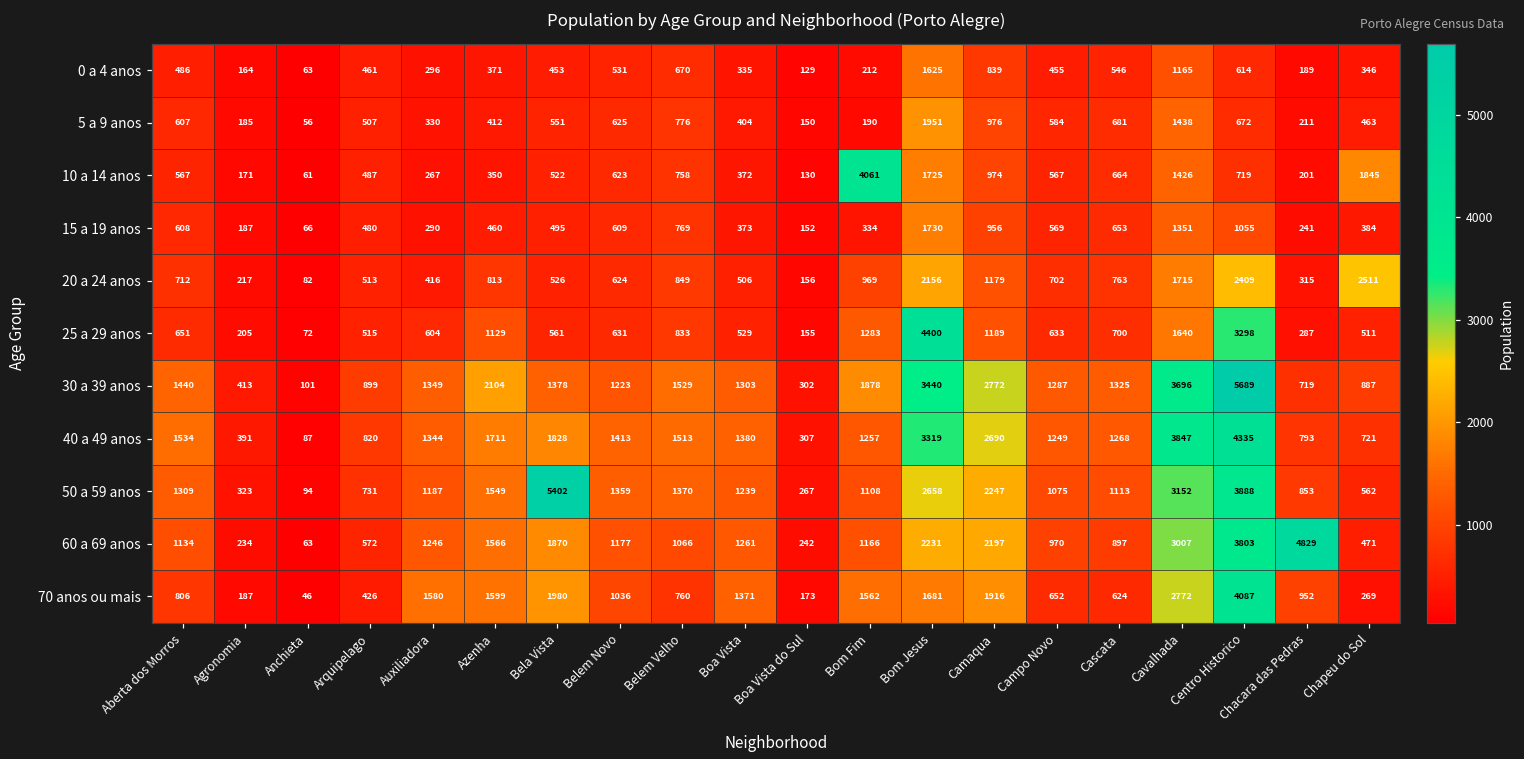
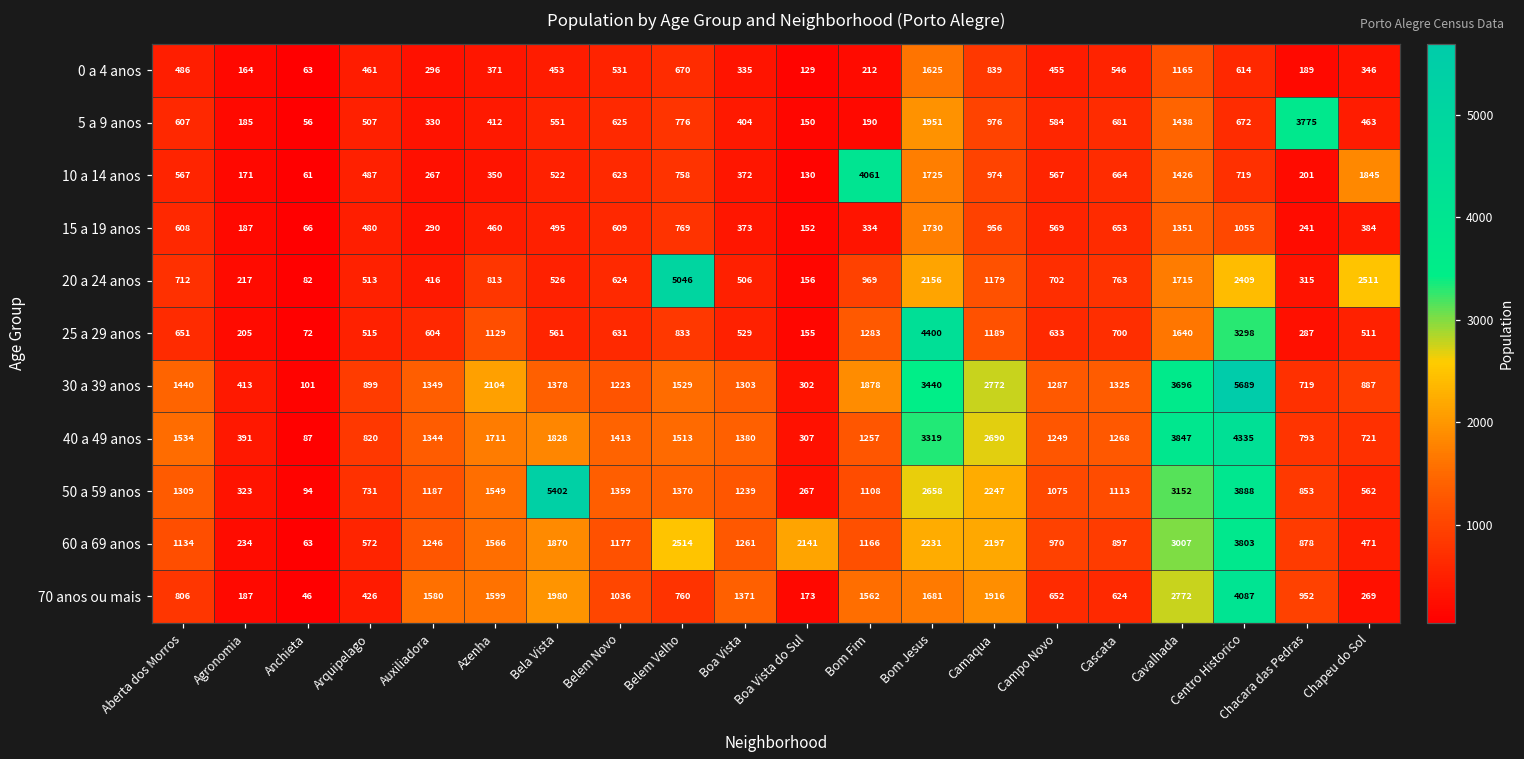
5 a 9 anos, Chacara das Pedras: 211 -> 3775
20 a 24 anos, Belem Velho: 849 -> 5046
60 a 69 anos, Belem Velho: 1066 -> 2514
60 a 69 anos, Boa Vista do Sul: 242 -> 2141
60 a 69 anos, Chacara das Pedras: 4829 -> 878
